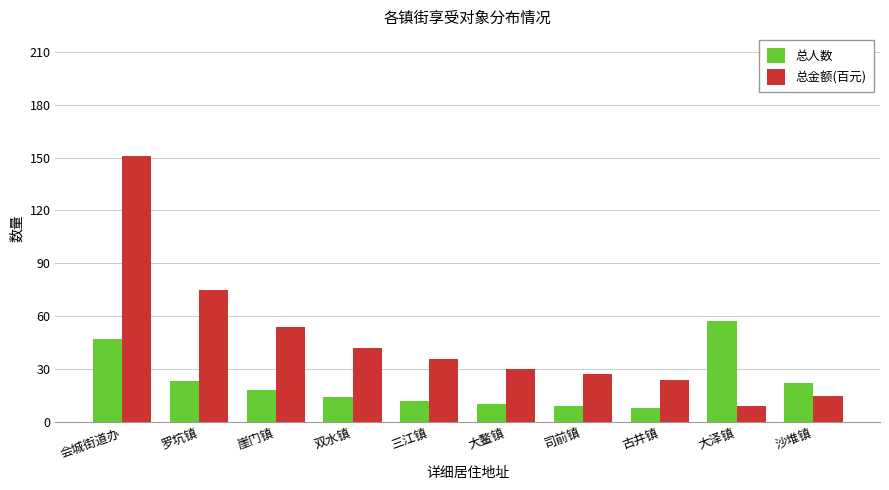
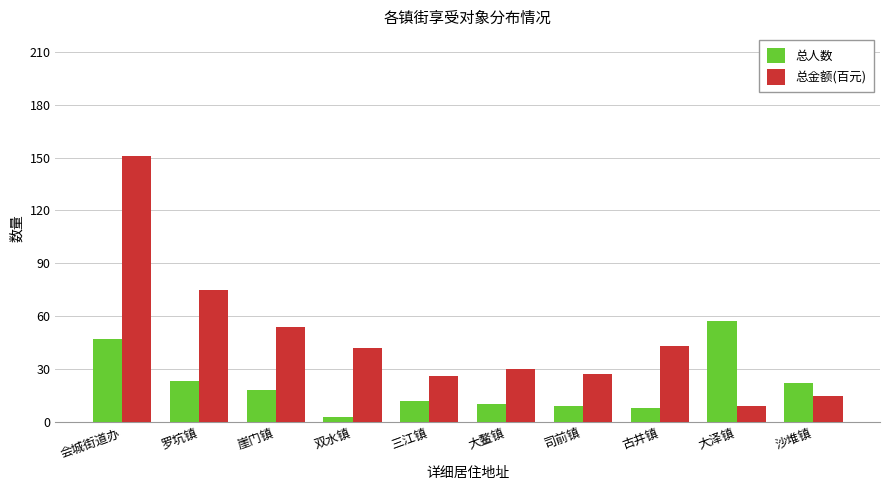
总人数, 双水镇: 14 -> 3
总金额(百元), 三江镇: 36 -> 26
总金额(百元), 古井镇: 24 -> 43
